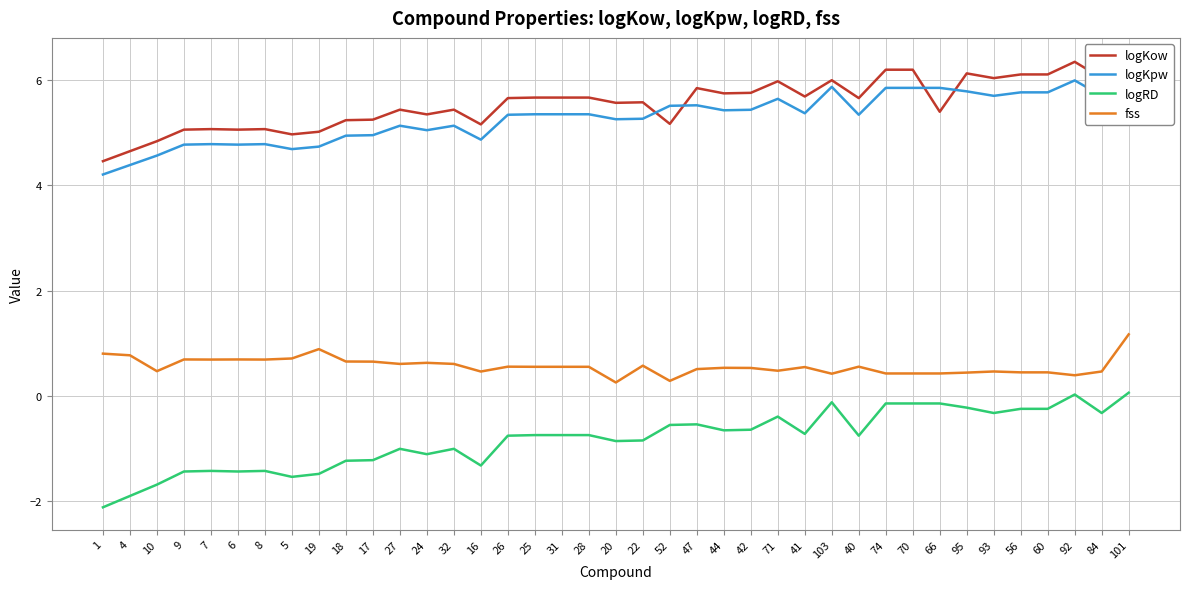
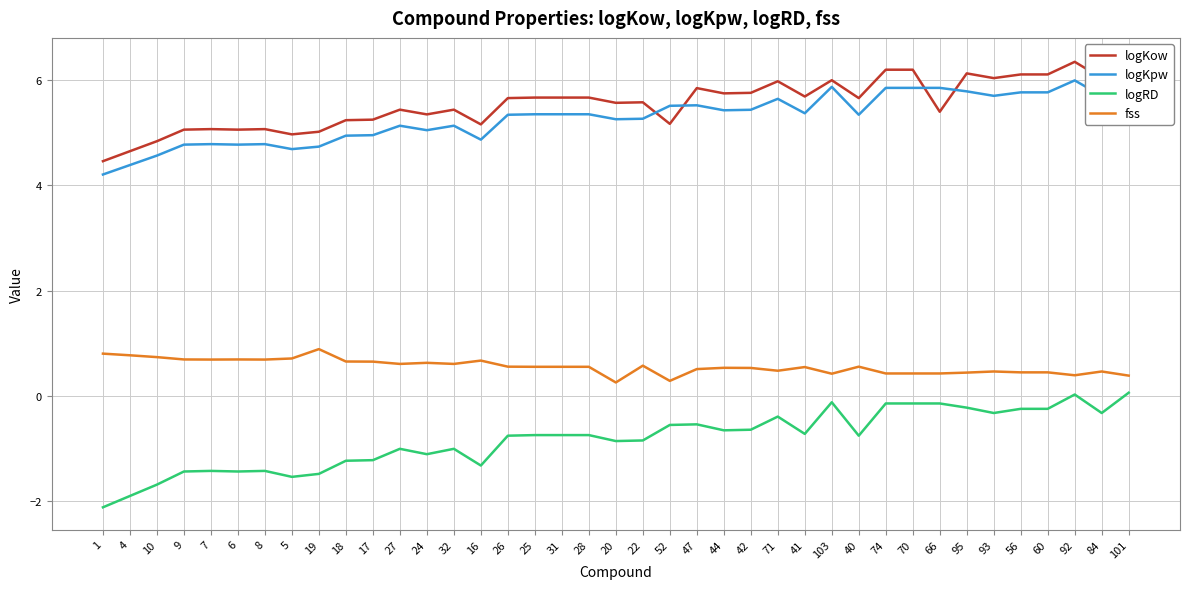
fss, 10: 0.5 -> 0.7
fss, 16: 0.5 -> 0.7
fss, 101: 1.2 -> 0.4
